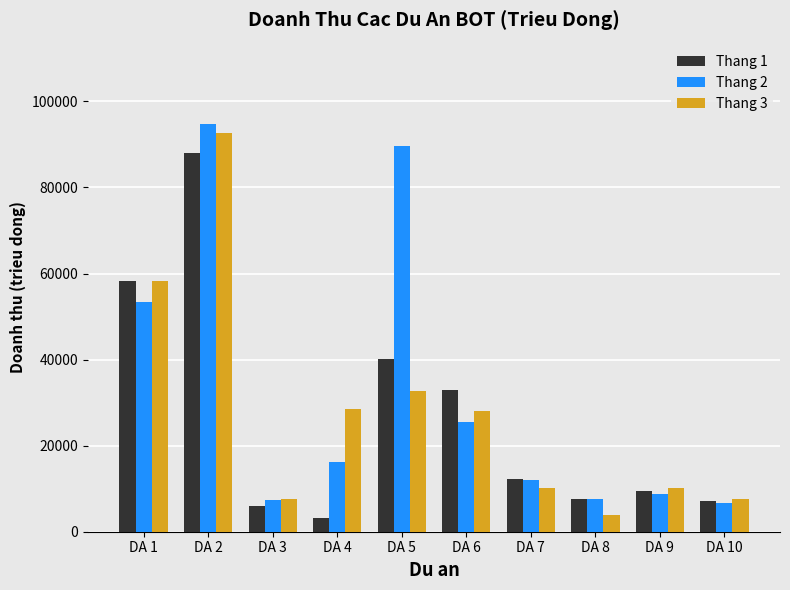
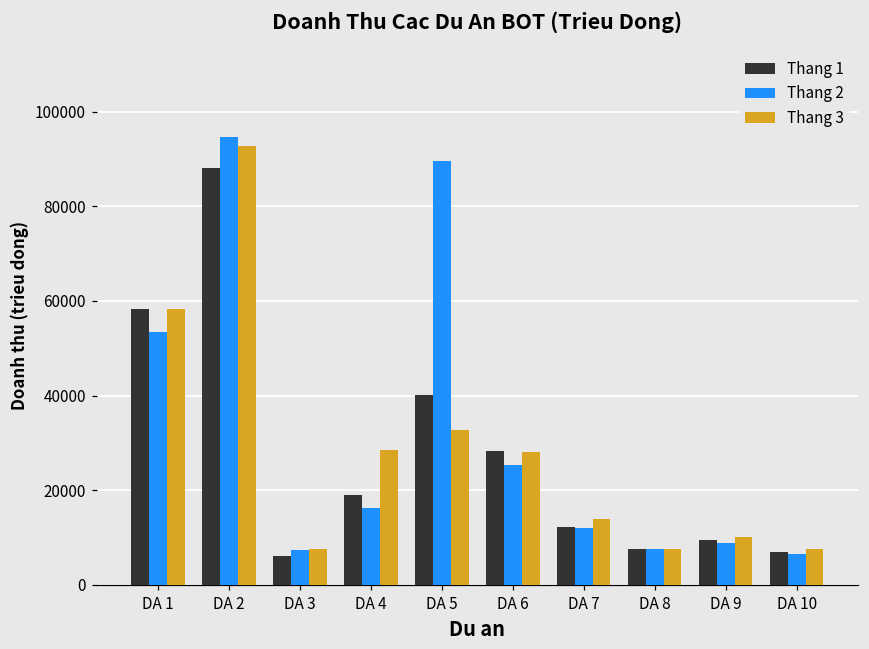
Thang 1, DA 4: 3000 -> 19000
Thang 1, DA 6: 33000 -> 28000
Thang 3, DA 7: 10000 -> 14000
Thang 3, DA 8: 4000 -> 8000
